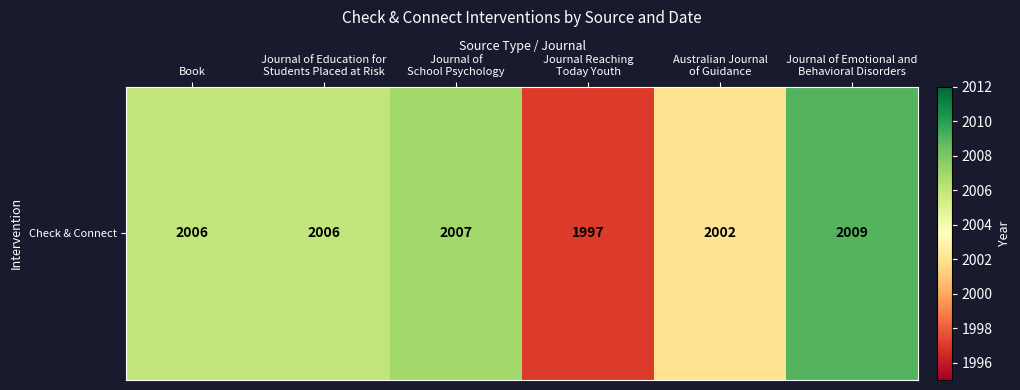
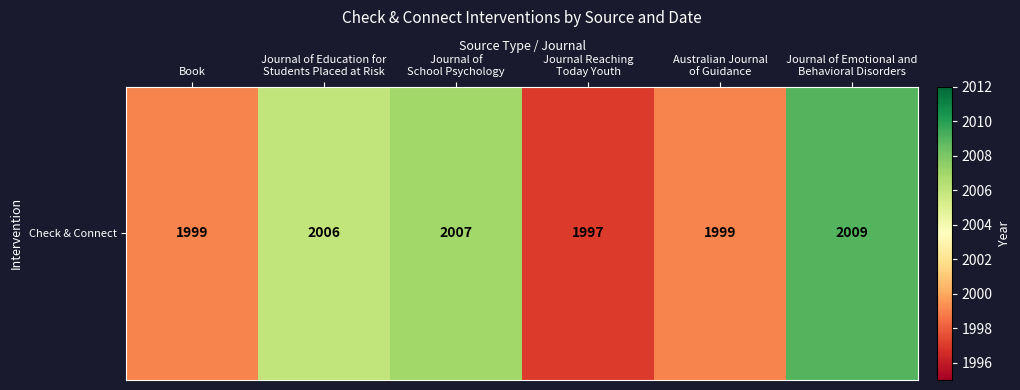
Check & Connect, Book: 2006 -> 1999
Check & Connect, Australian Journal of Guidance: 2002 -> 1999
